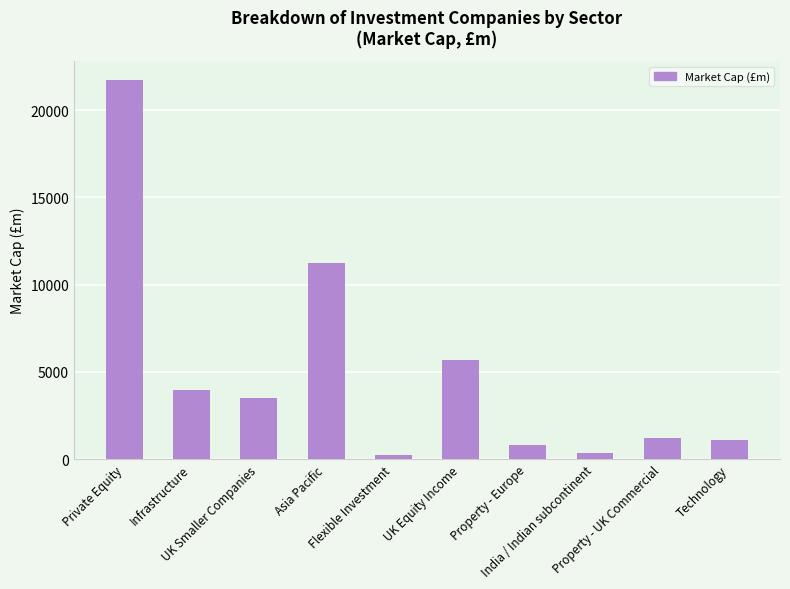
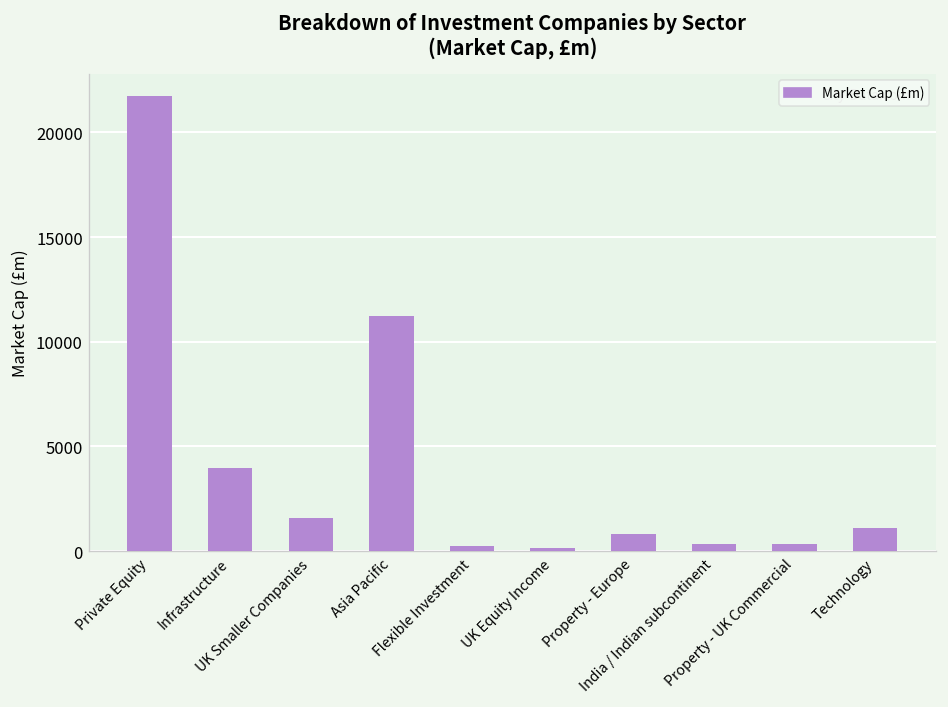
UK Smaller Companies: 3500 -> 1600
UK Equity Income: 5700 -> 100
Property - UK Commercial: 1200 -> 300
